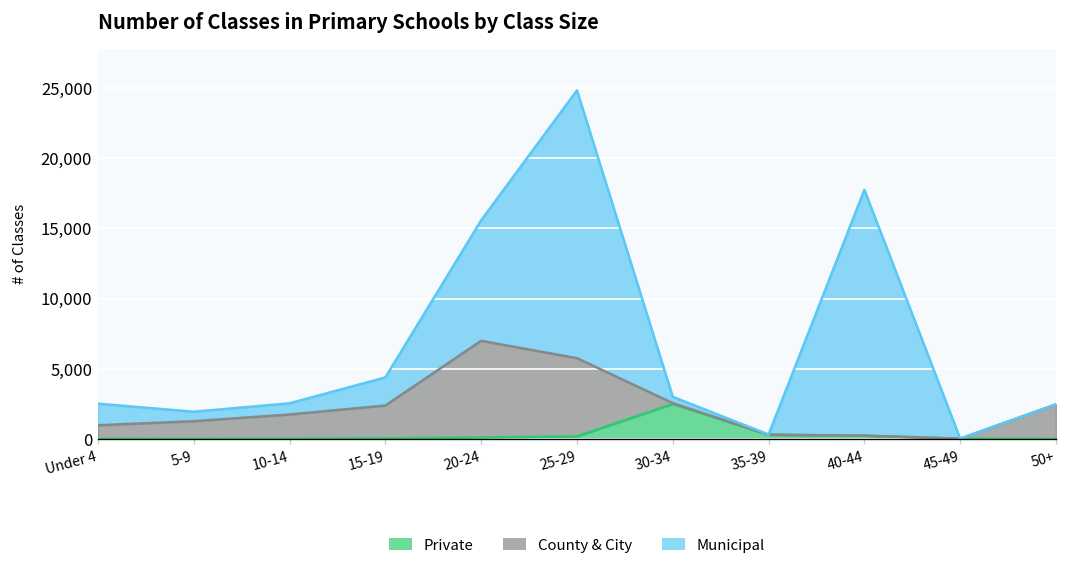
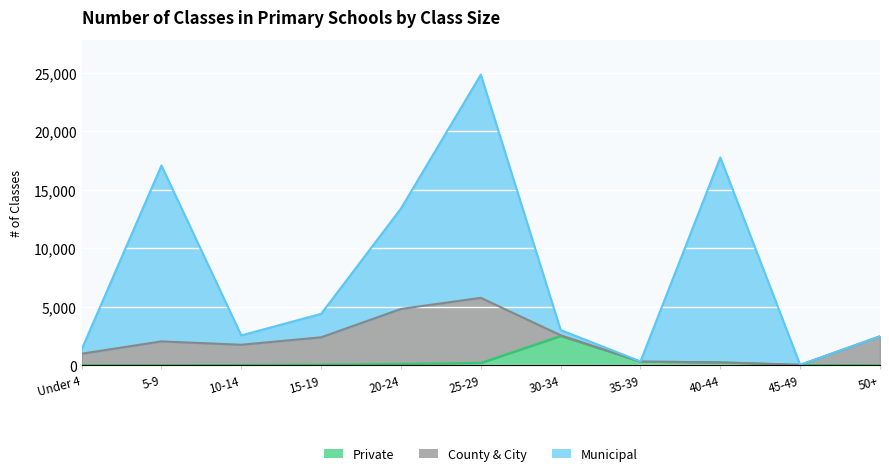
Municipal, Under 4: 1,500 -> 400
County & City, 5-9: 1,300 -> 2,000
Municipal, 5-9: 700 -> 15,000
County & City, 20-24: 6,900 -> 4,700
